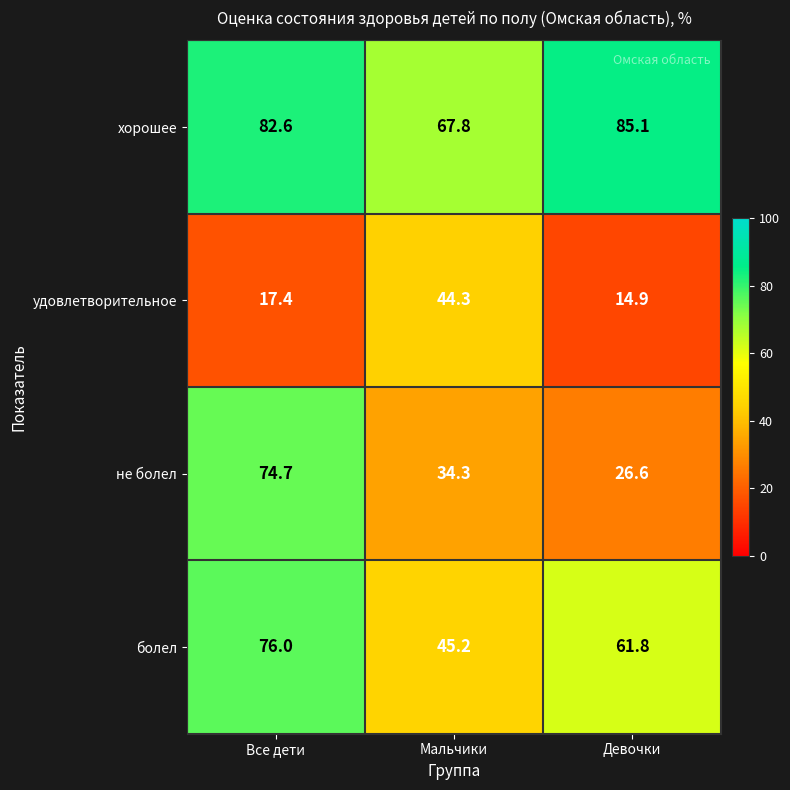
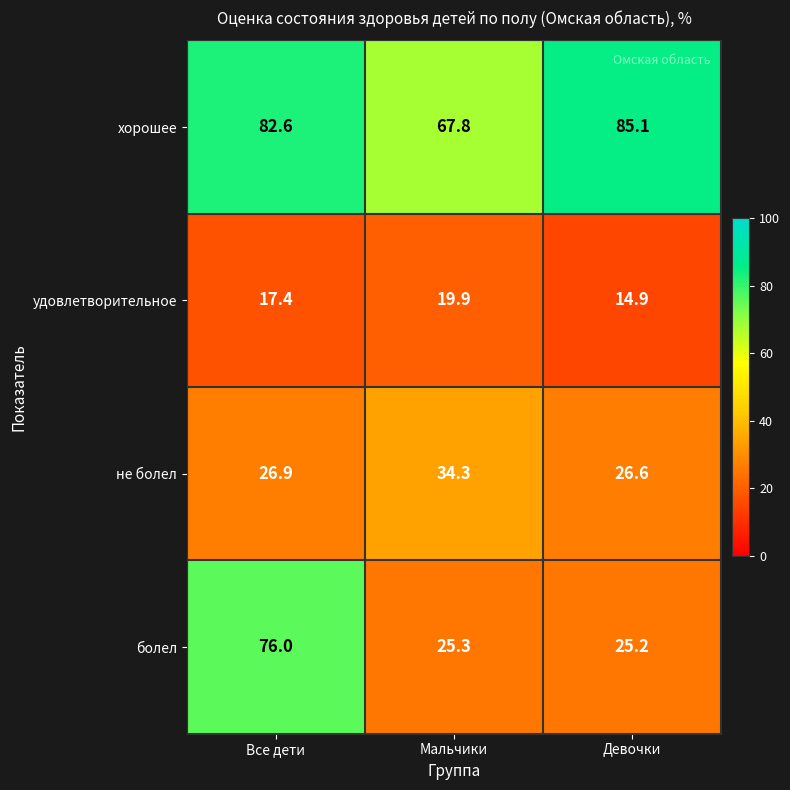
удовлетворительное, Мальчики: 44.3 -> 19.9
не болел, Все дети: 74.7 -> 26.9
болел, Мальчики: 45.2 -> 25.3
болел, Девочки: 61.8 -> 25.2
